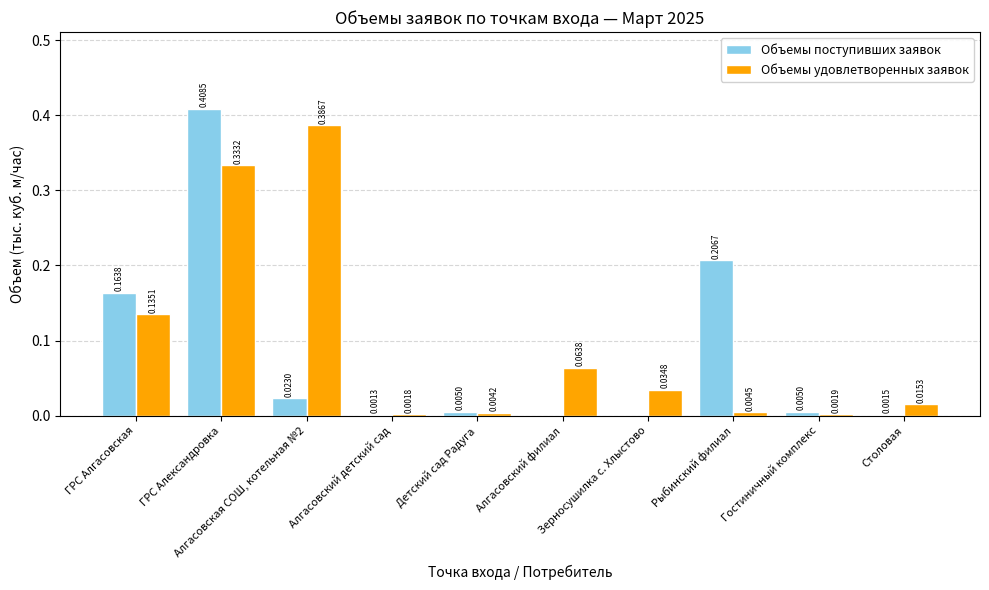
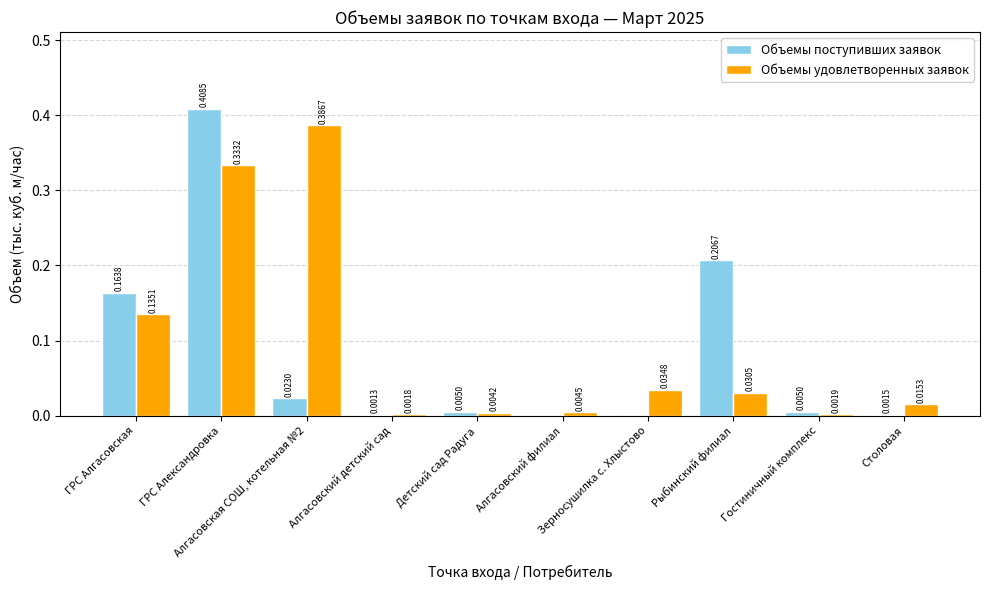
Объемы удовлетворенных заявок, Алгасовский филиал: 0.0638 -> 0.0045
Объемы удовлетворенных заявок, Рыбинский филиал: 0.0045 -> 0.0305
